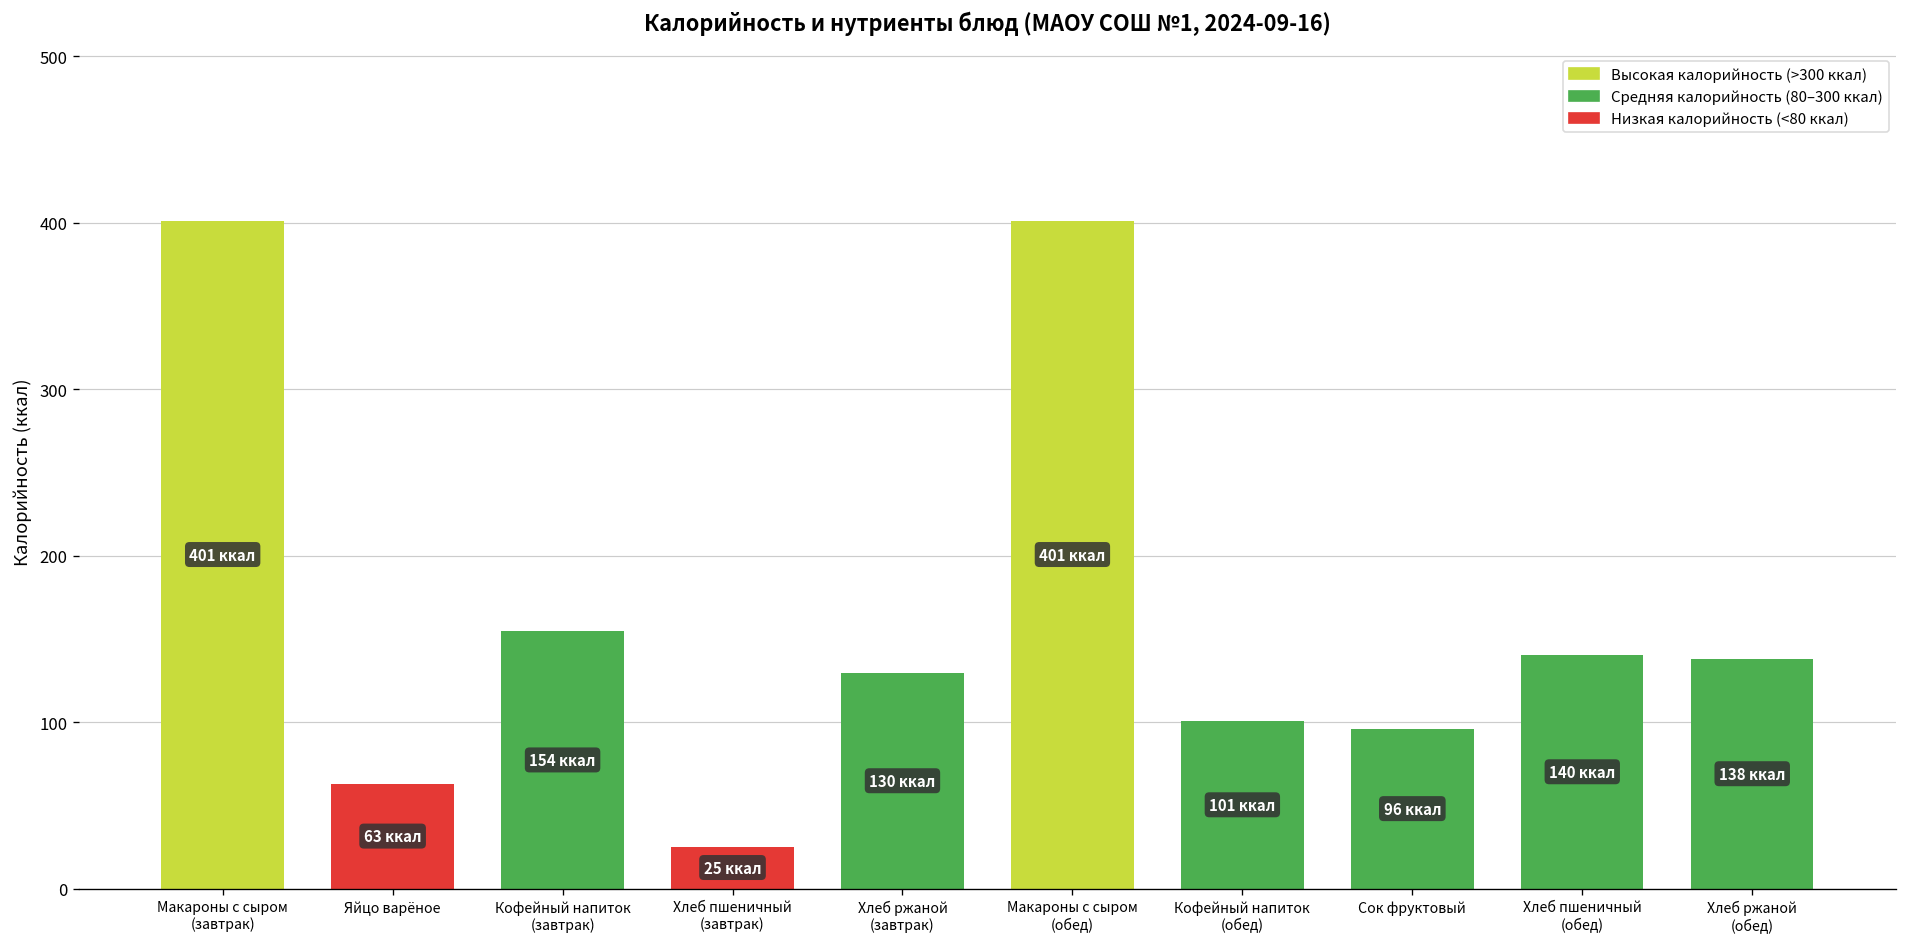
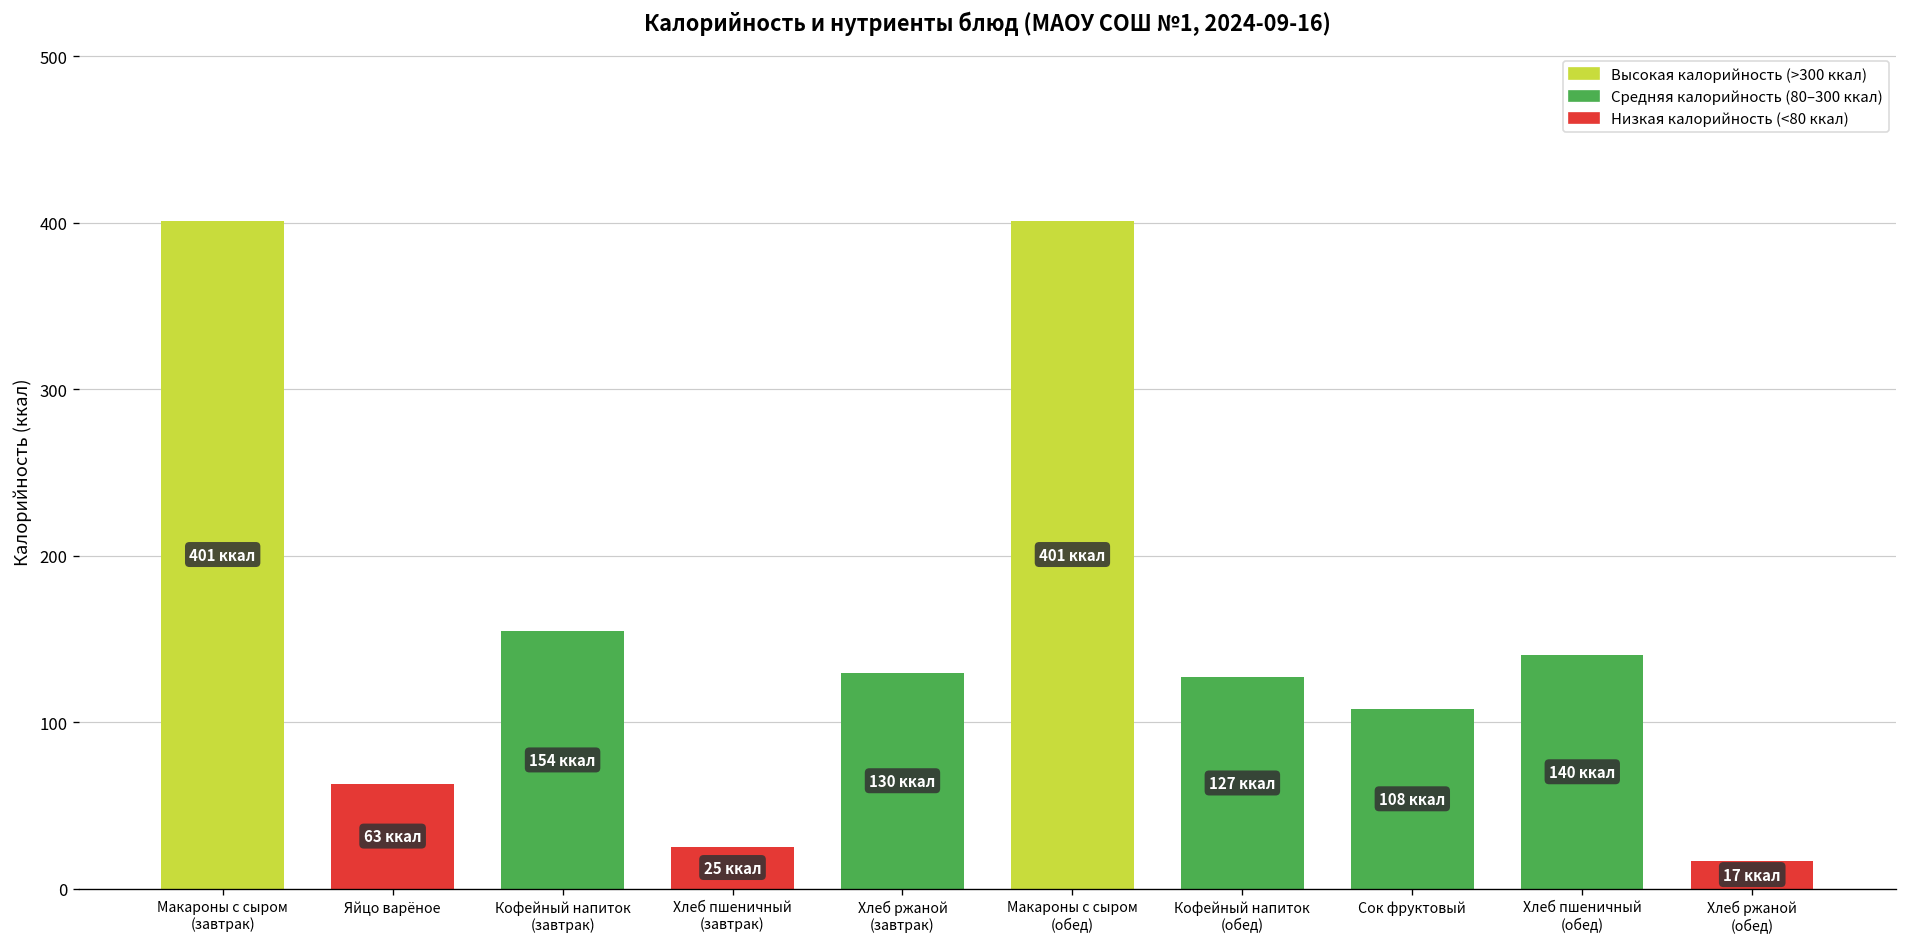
Кофейный напиток (обед): 101 -> 127
Сок фруктовый: 96 -> 108
Хлеб ржаной (обед): 138 -> 17
